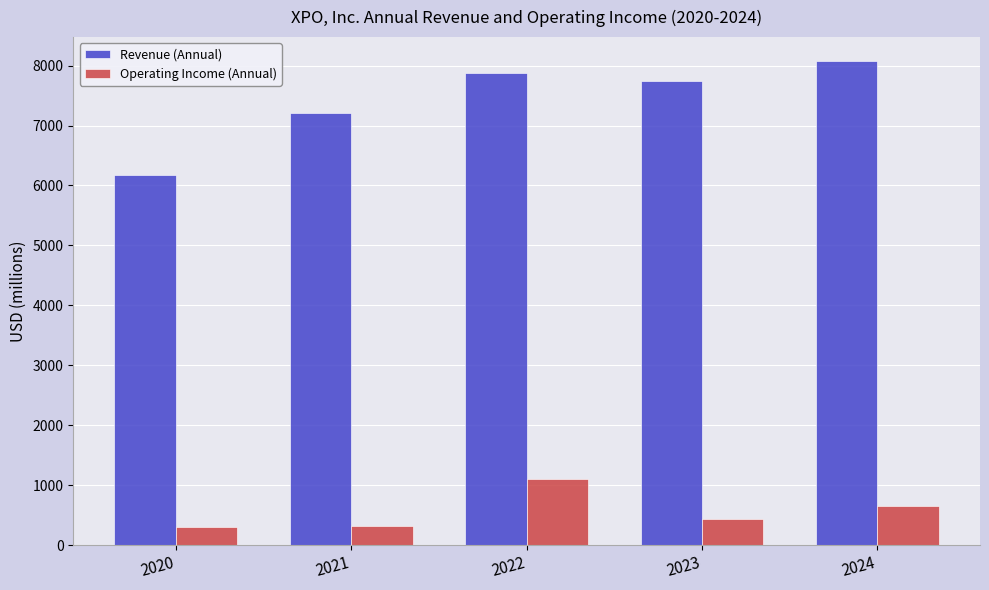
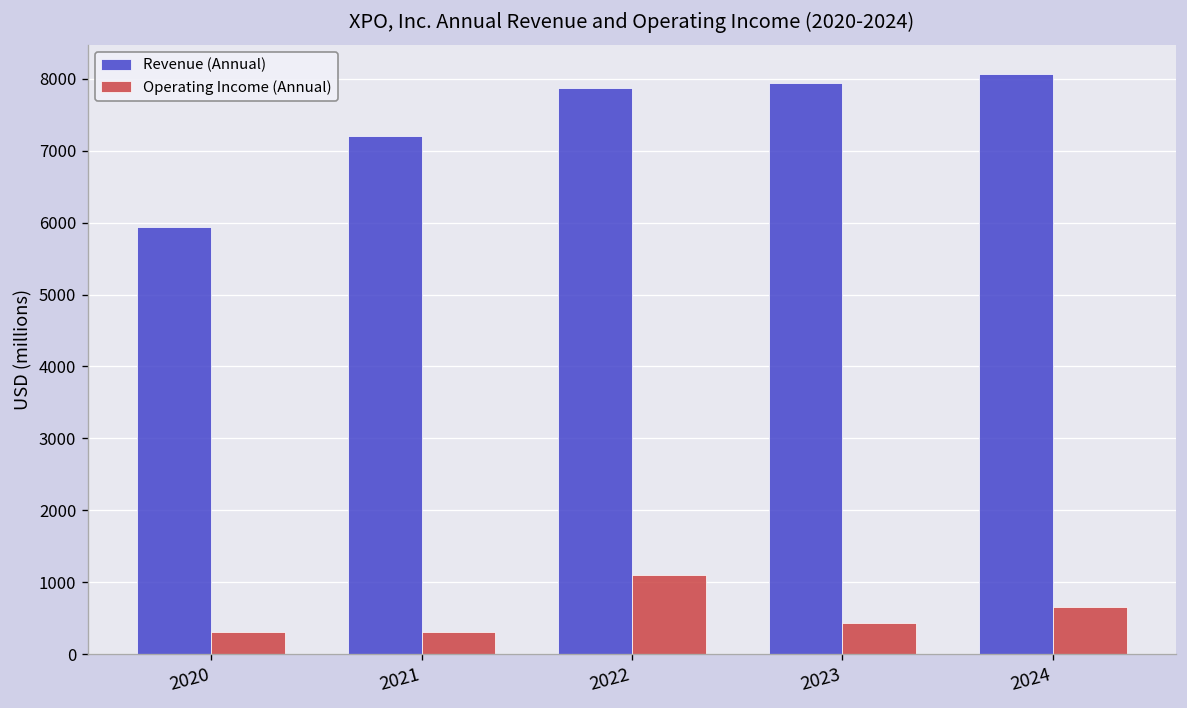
Revenue (Annual), 2020: 6200 -> 5900
Revenue (Annual), 2023: 7700 -> 7900
